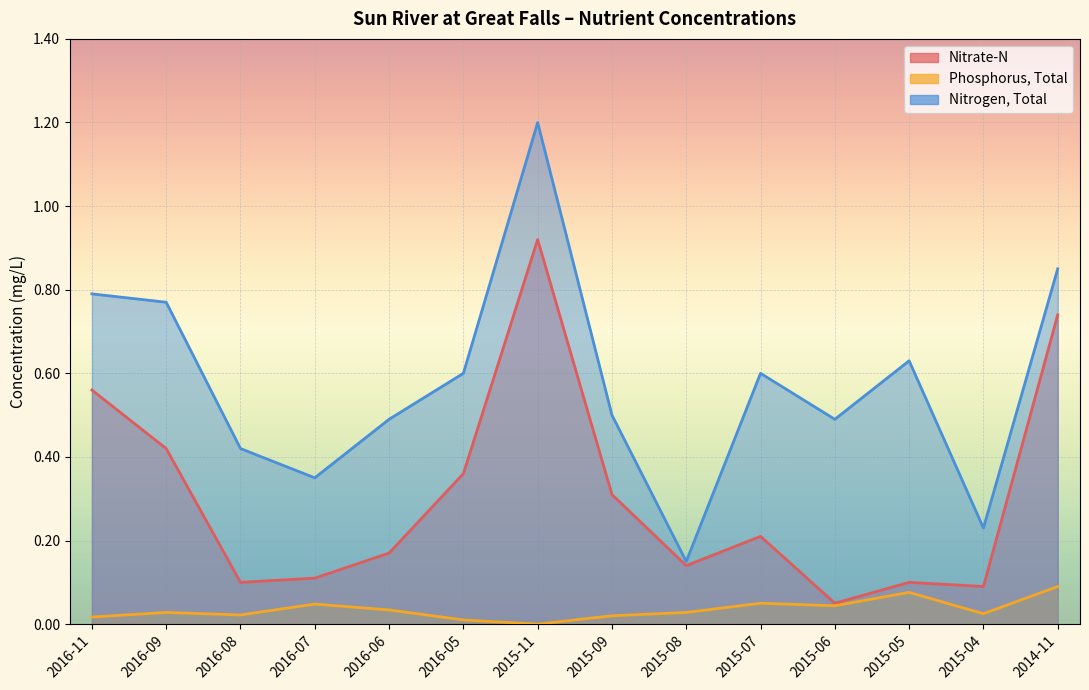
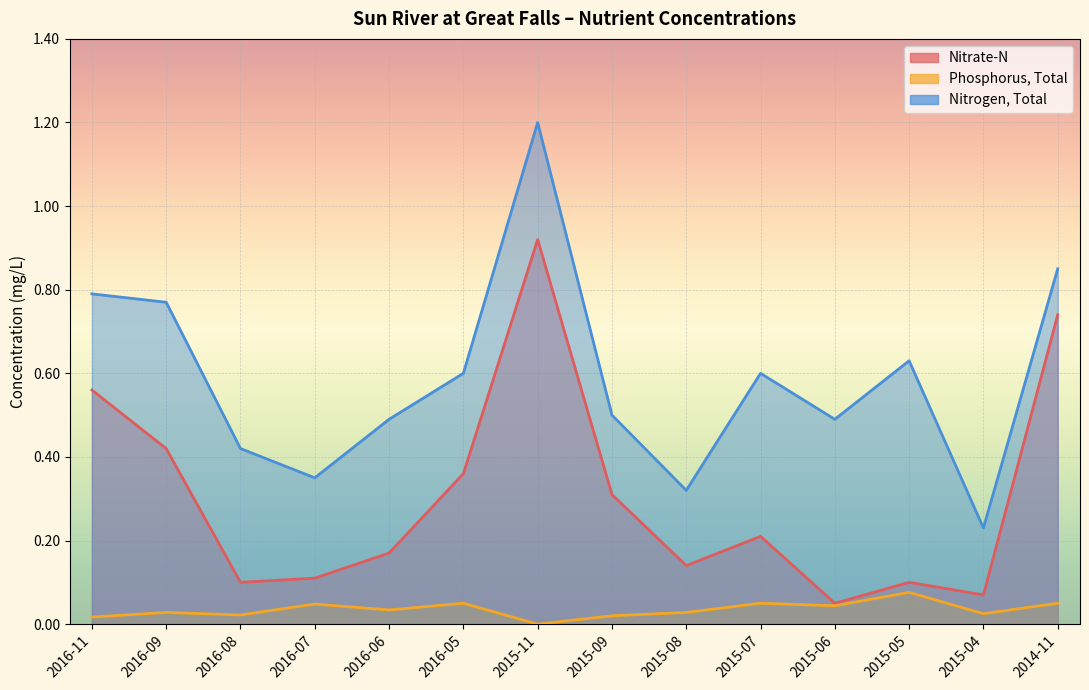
Phosphorus, Total, 2016-05: 0.01 -> 0.05
Nitrogen, Total, 2015-08: 0.15 -> 0.32
Nitrate-N, 2015-04: 0.09 -> 0.07
Phosphorus, Total, 2014-11: 0.09 -> 0.05
